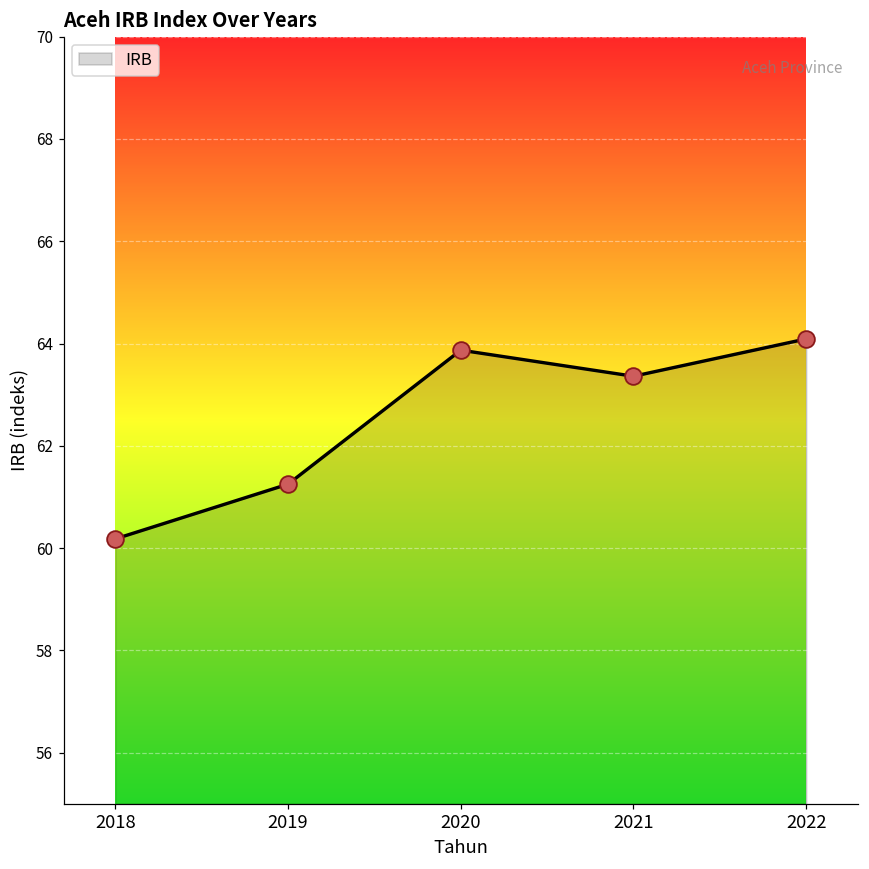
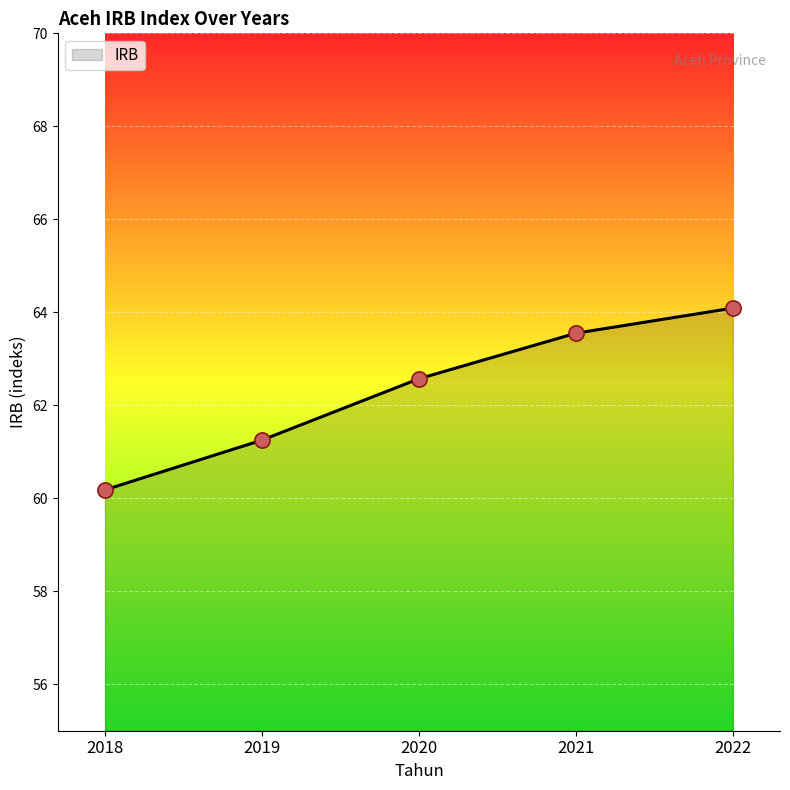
2020: 63.9 -> 62.6
2021: 63.4 -> 63.6
